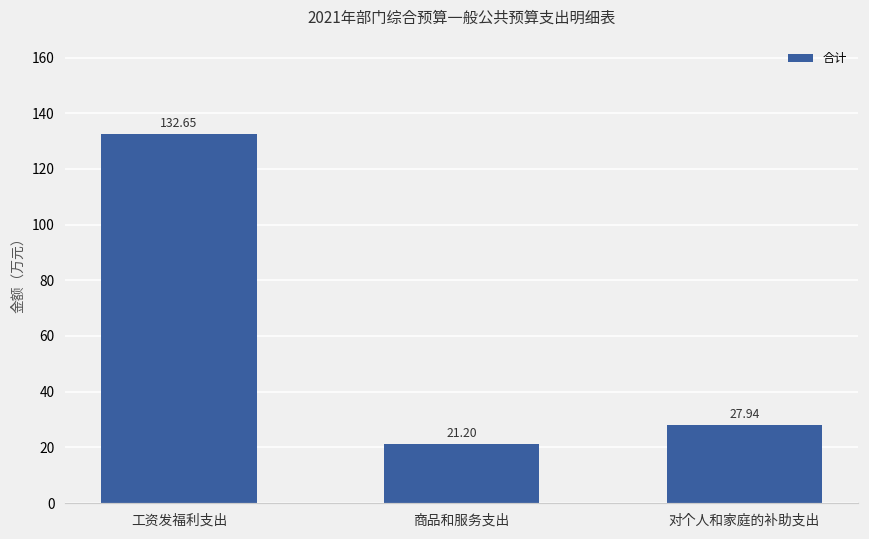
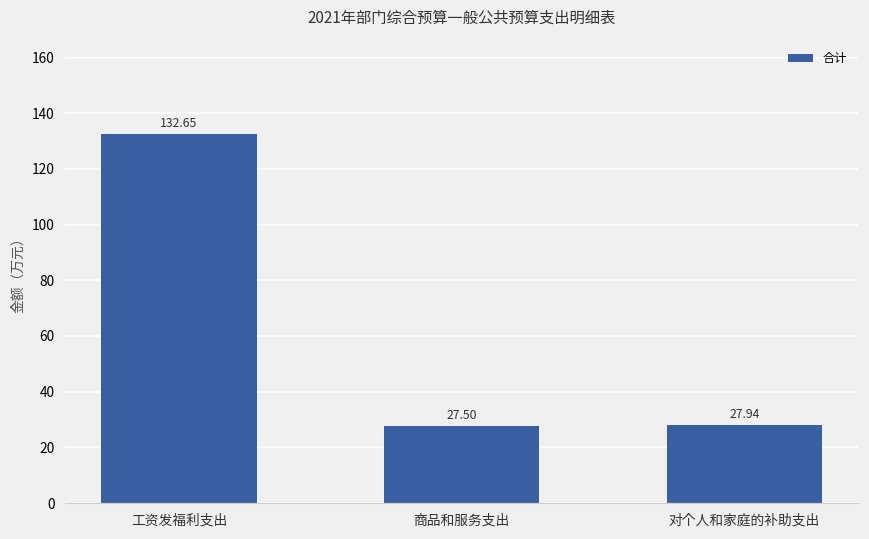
商品和服务支出: 21.20 -> 27.50
